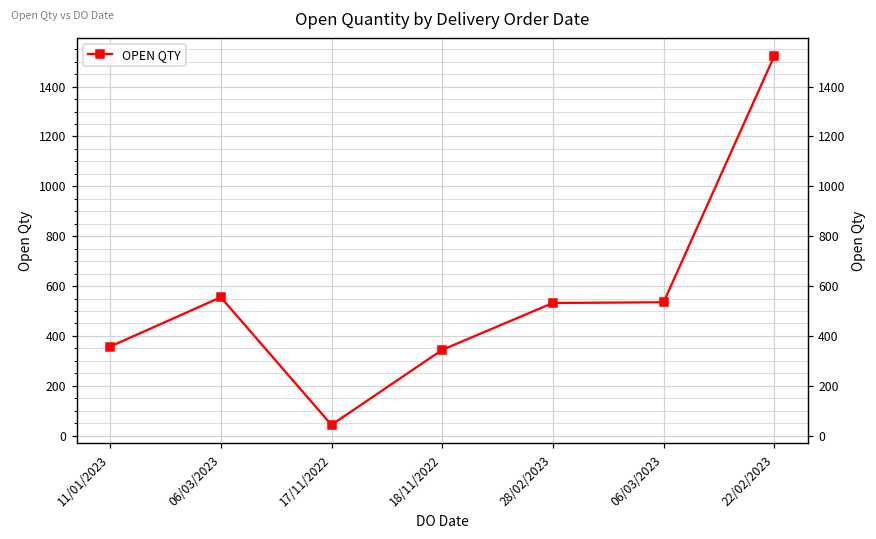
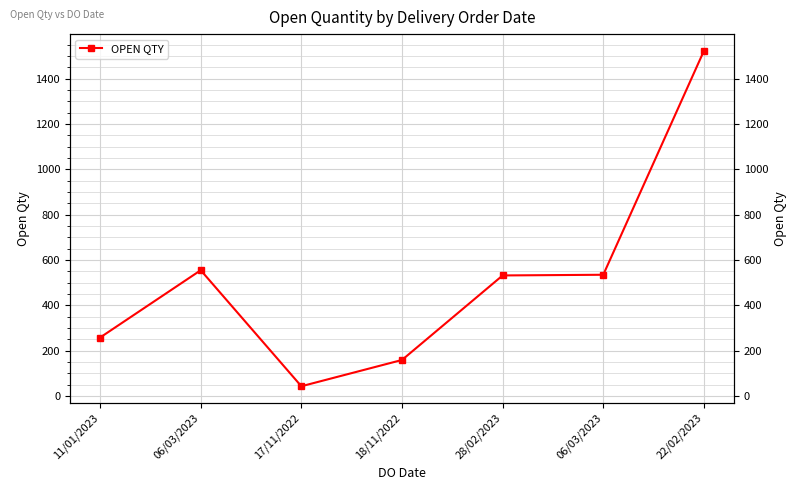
11/01/2023: 360 -> 260
18/11/2022: 340 -> 160
